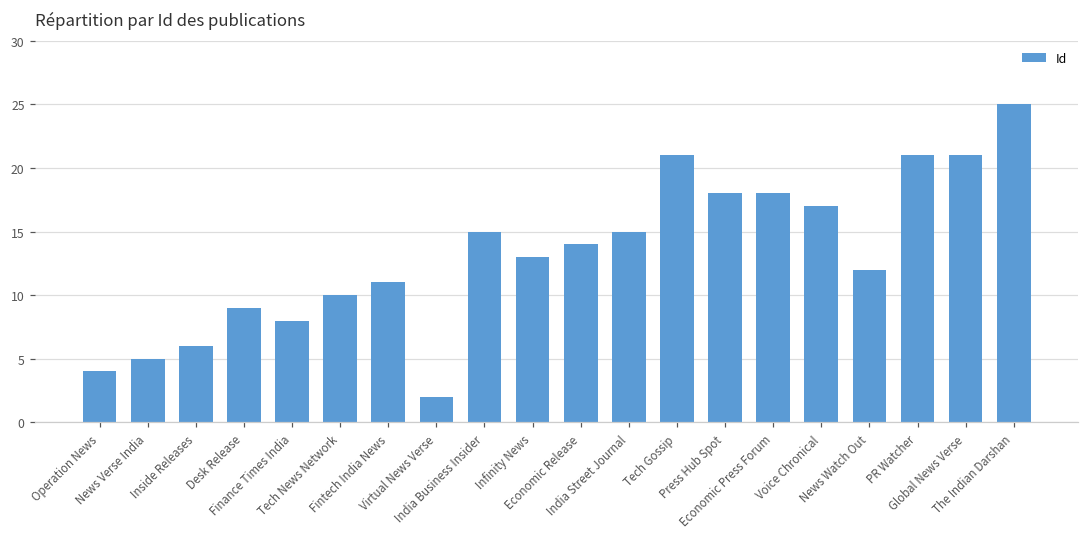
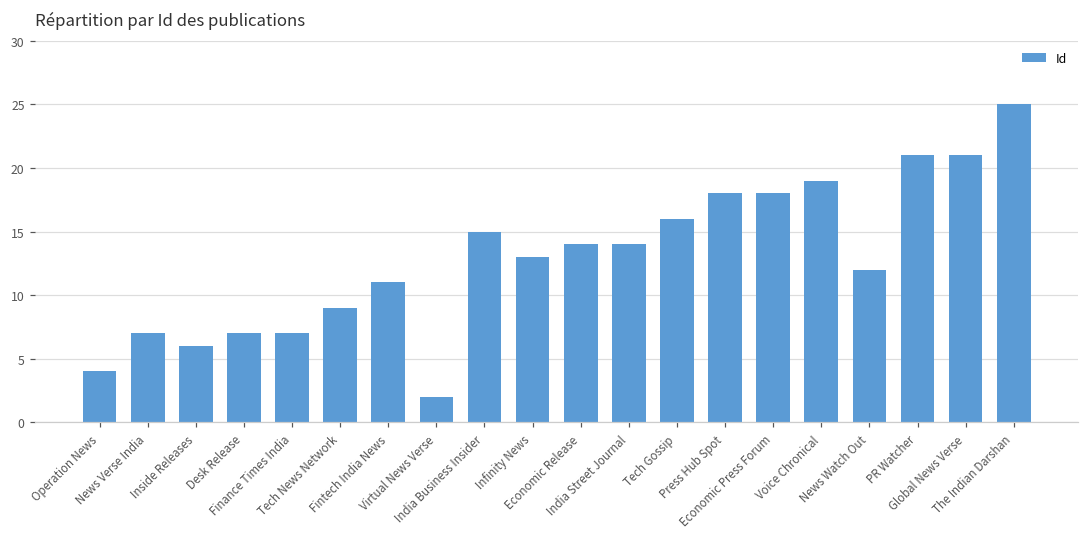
News Verse India: 5 -> 7
Desk Release: 9 -> 7
Finance Times India: 8 -> 7
Tech News Network: 10 -> 9
India Street Journal: 15 -> 14
Tech Gossip: 21 -> 16
Voice Chronical: 17 -> 19
